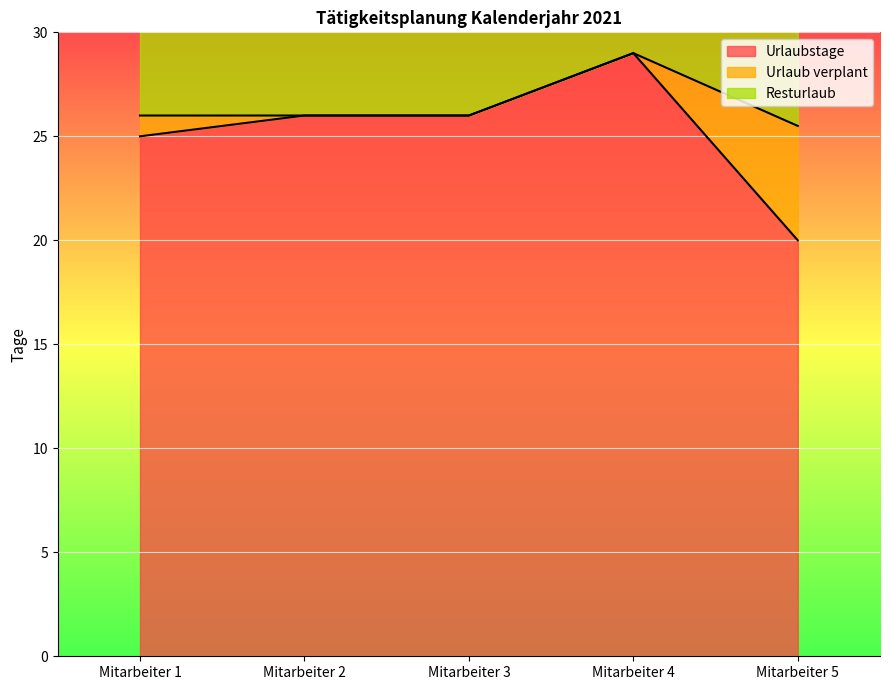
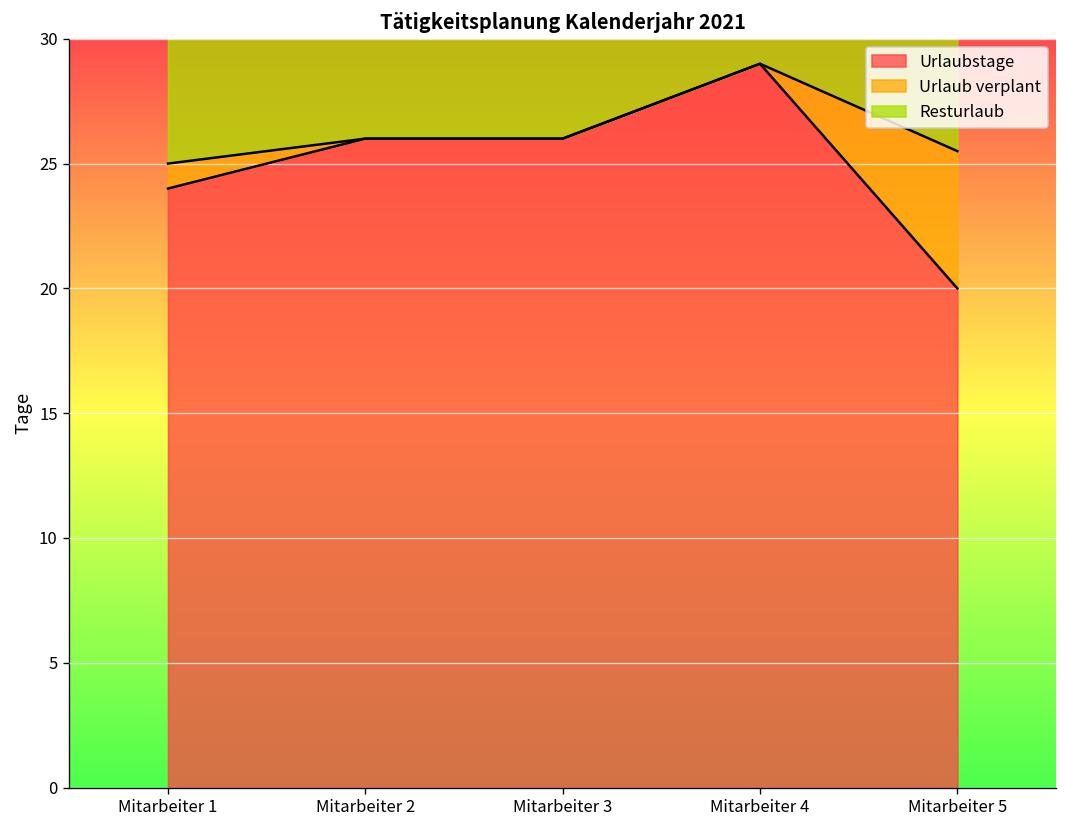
Urlaubstage, Mitarbeiter 1: 25 -> 24
